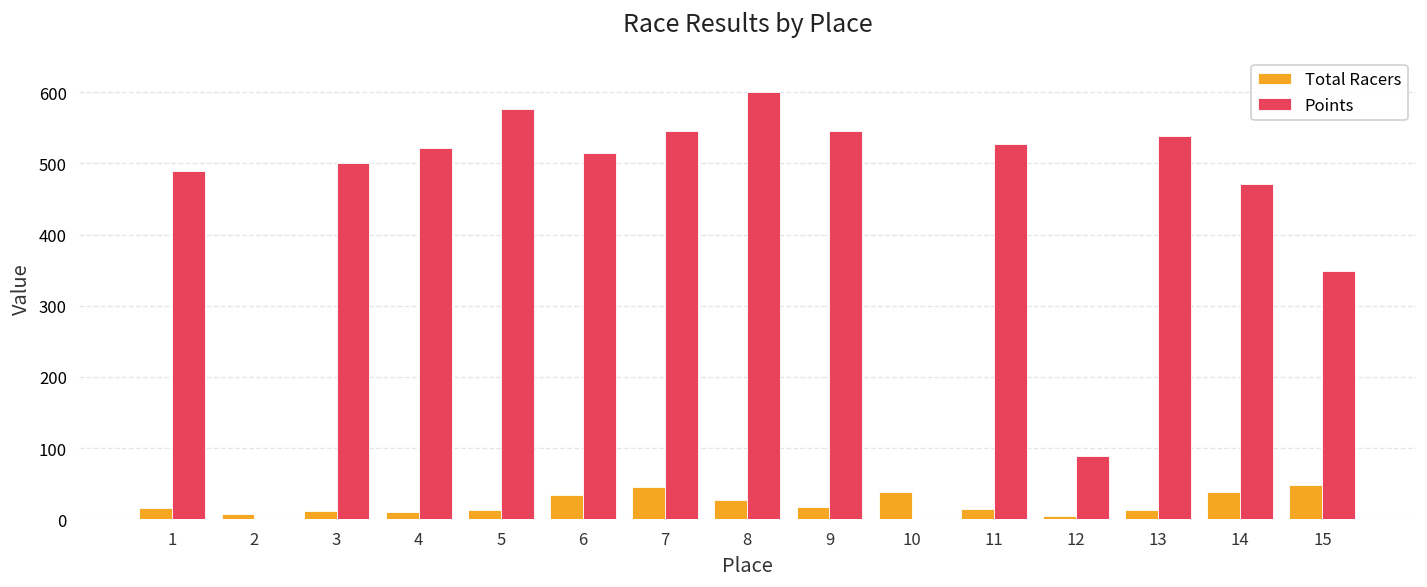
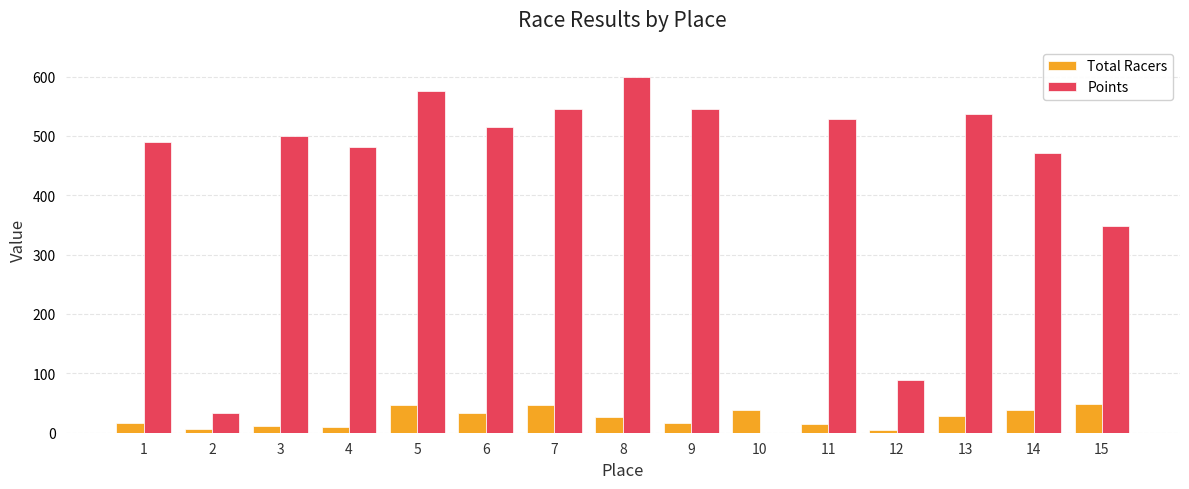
Points, 2: 0 -> 30
Points, 4: 520 -> 480
Total Racers, 5: 10 -> 50
Total Racers, 13: 10 -> 30
